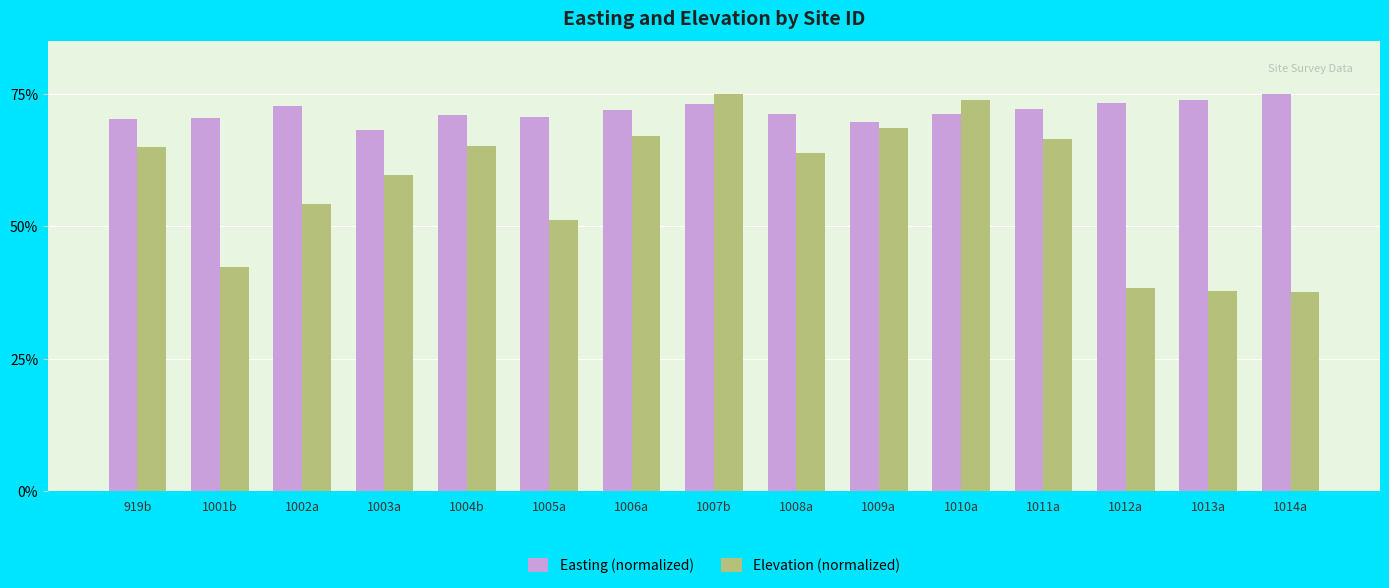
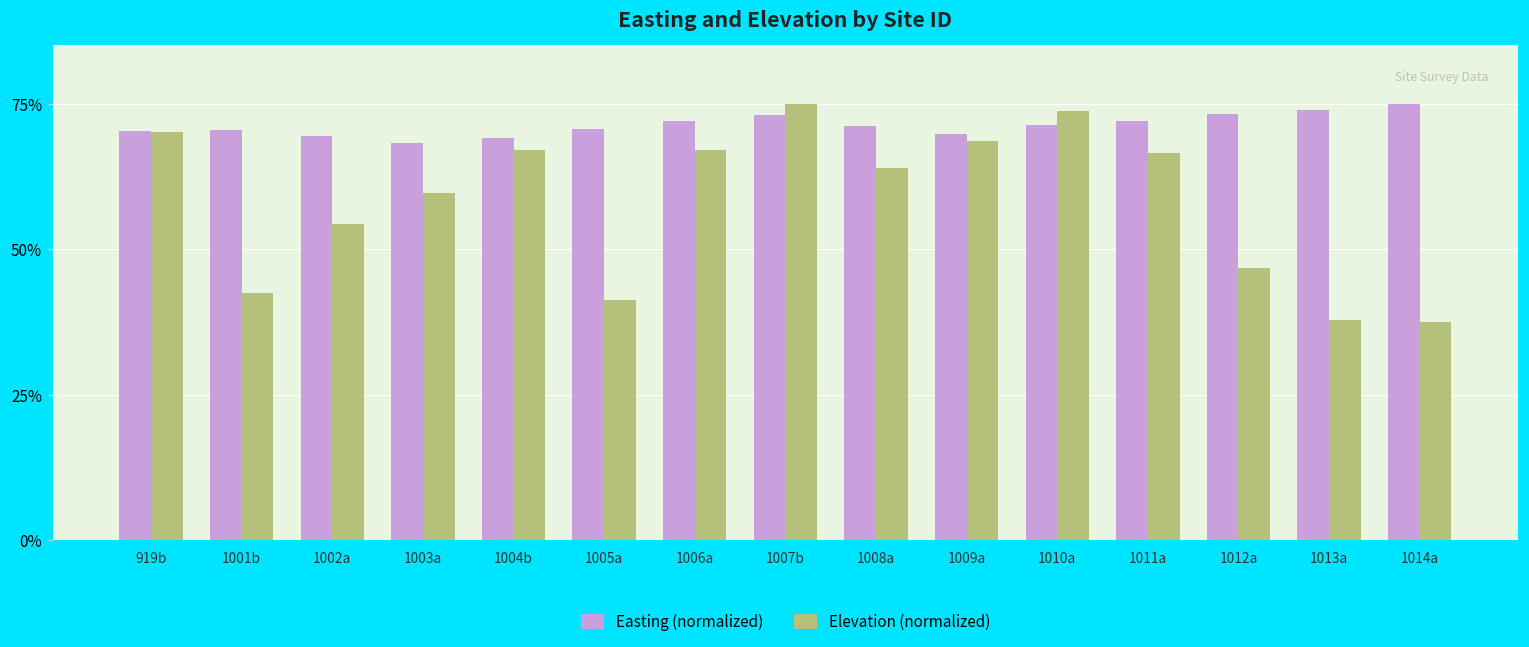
Elevation (normalized), 919b: 65% -> 70%
Easting (normalized), 1002a: 73% -> 69%
Easting (normalized), 1004b: 71% -> 69%
Elevation (normalized), 1004b: 65% -> 67%
Elevation (normalized), 1005a: 51% -> 41%
Elevation (normalized), 1012a: 38% -> 47%
